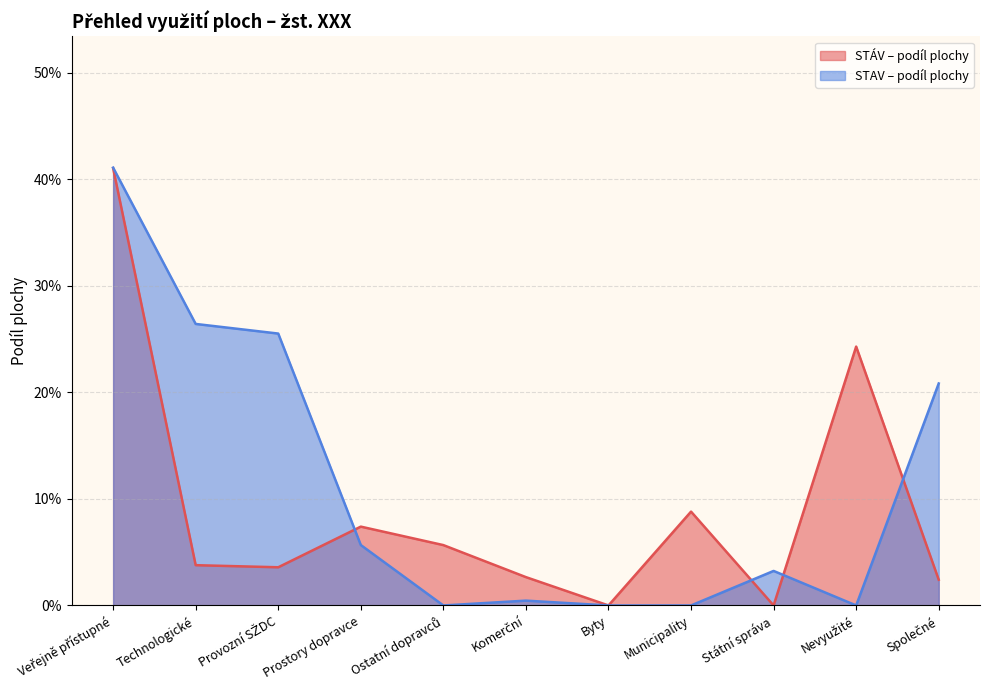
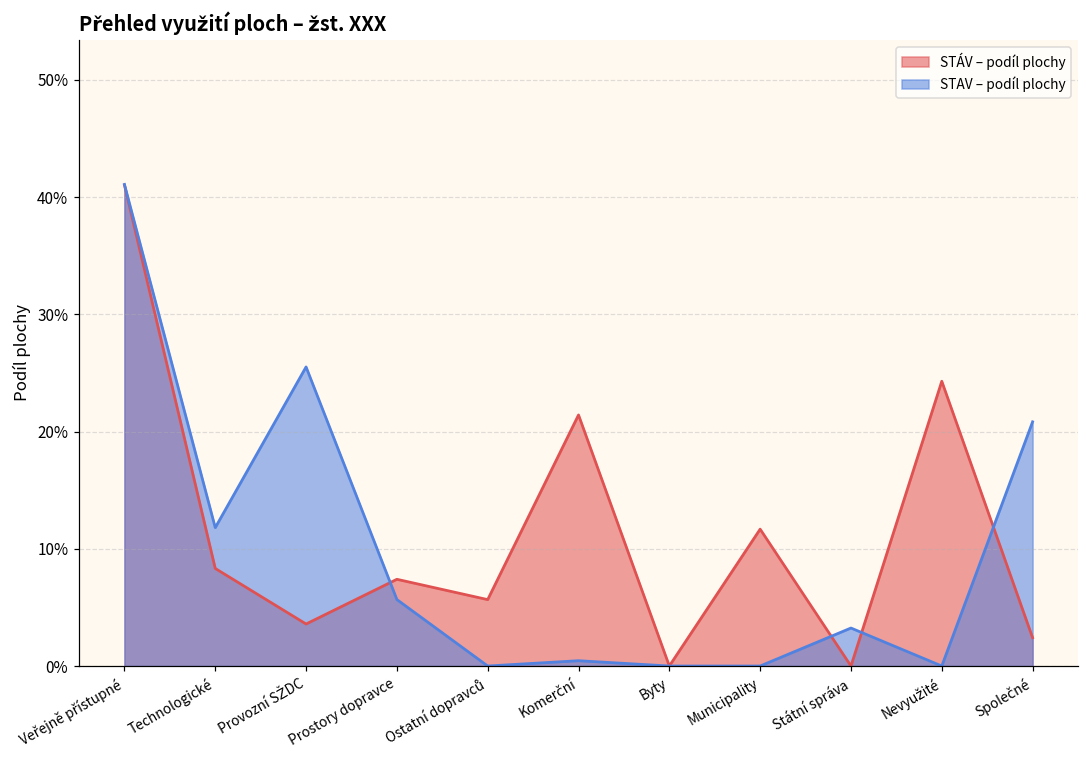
STÁV – podíl plochy, Technologické: 3.8% -> 8.3%
STAV – podíl plochy, Technologické: 26.4% -> 11.8%
STÁV – podíl plochy, Komerční: 2.7% -> 21.4%
STÁV – podíl plochy, Municipality: 8.8% -> 11.7%
